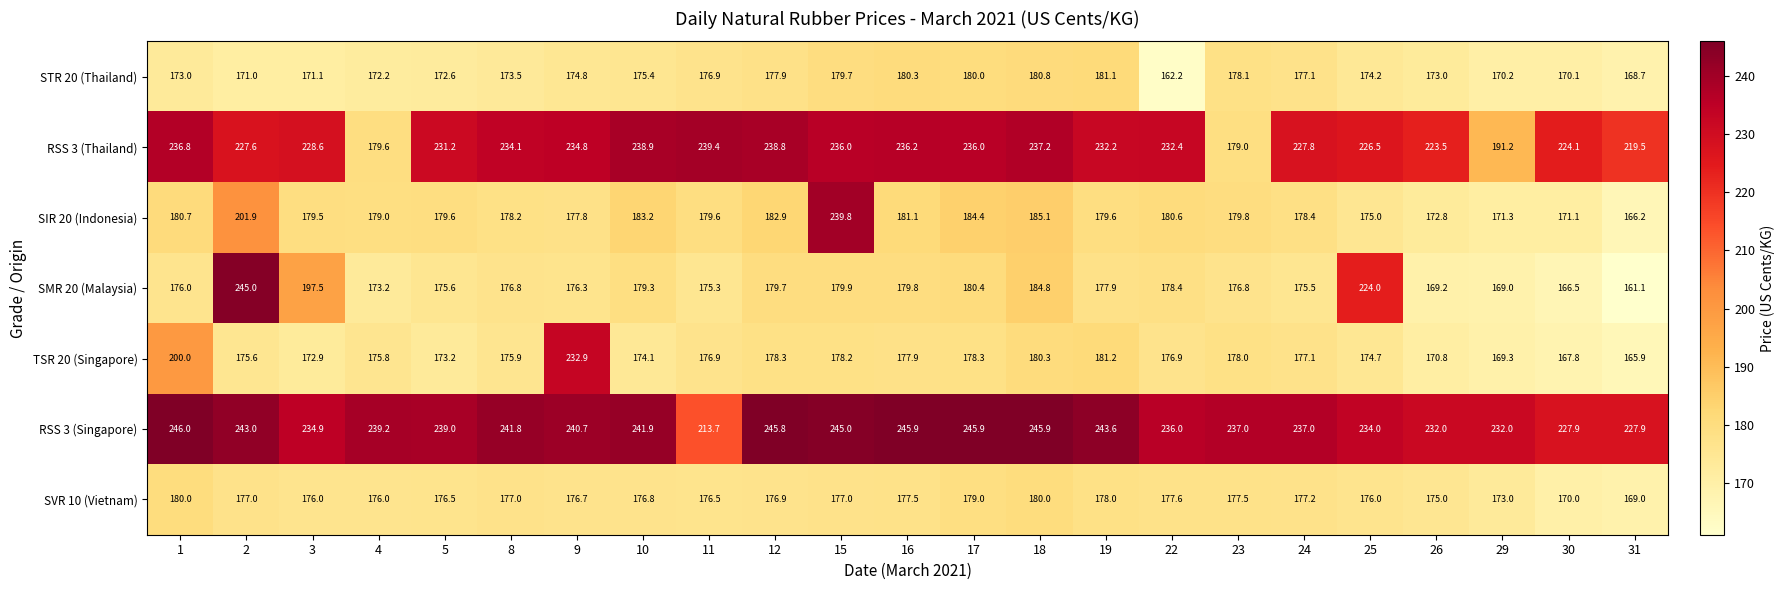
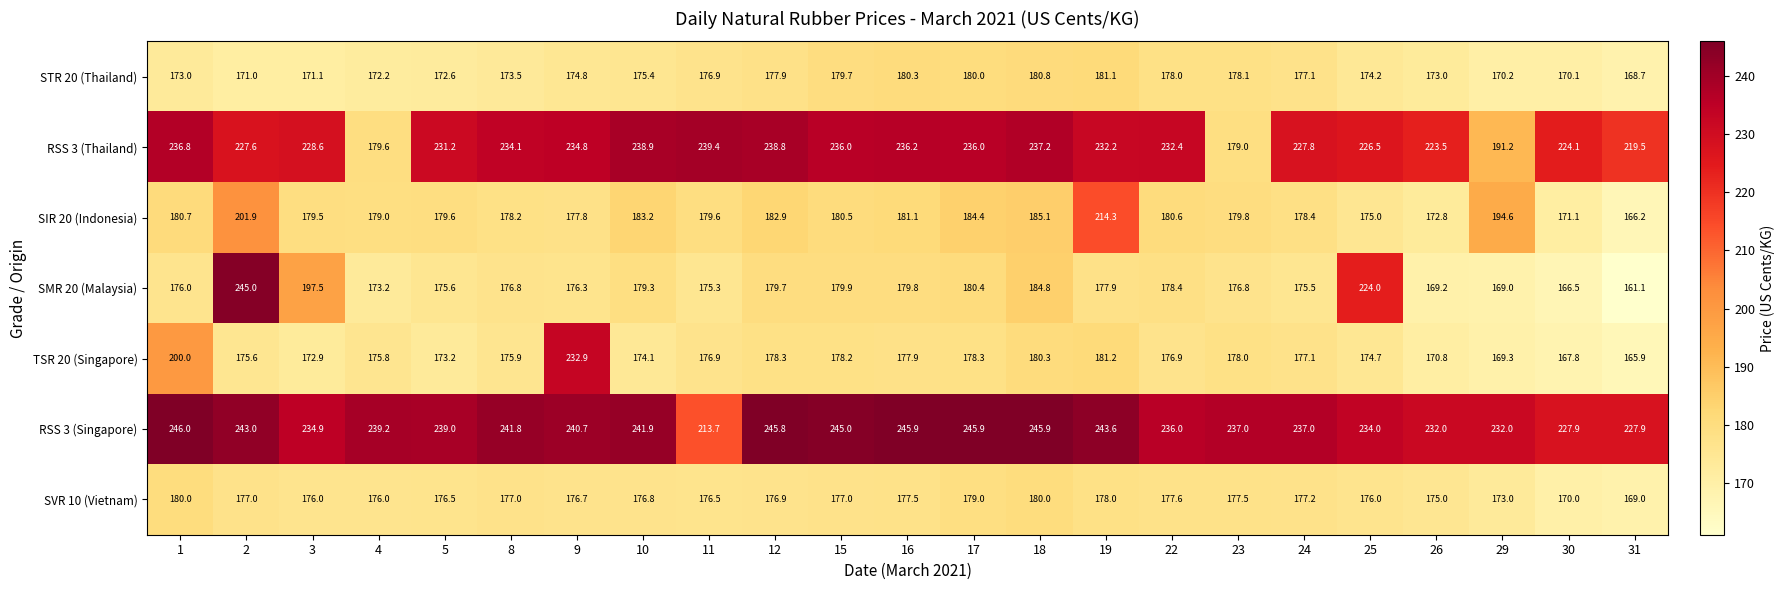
STR 20 (Thailand), 22: 162.2 -> 178.0
SIR 20 (Indonesia), 15: 239.8 -> 180.5
SIR 20 (Indonesia), 19: 179.6 -> 214.3
SIR 20 (Indonesia), 29: 171.3 -> 194.6
